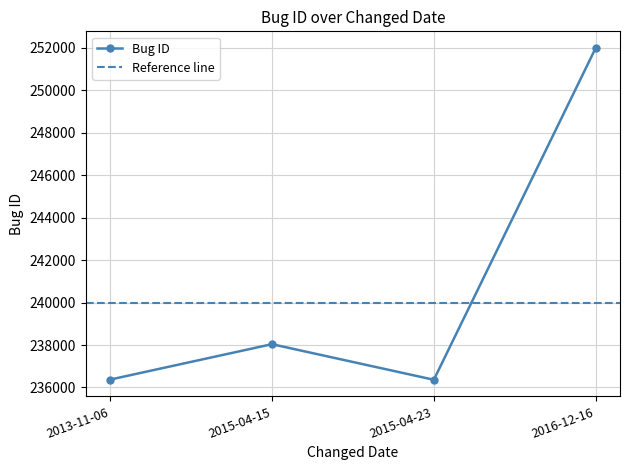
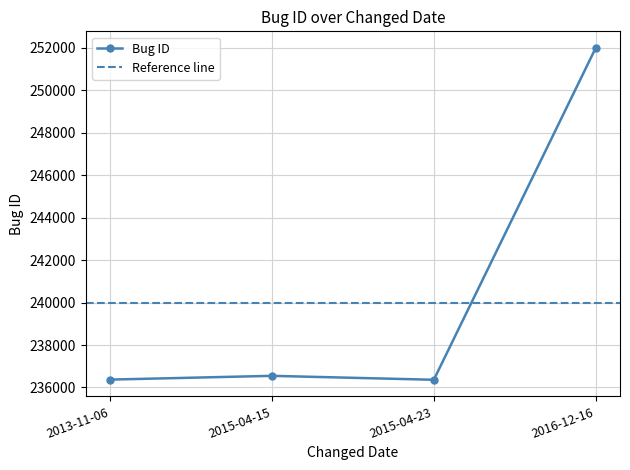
2015-04-15: 238000 -> 236500
